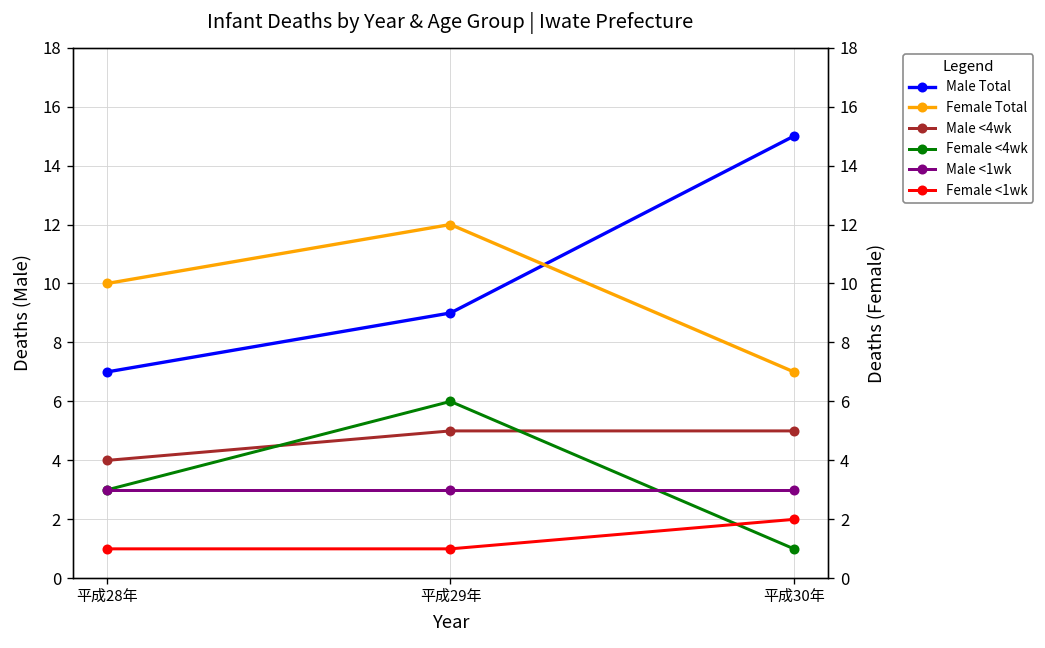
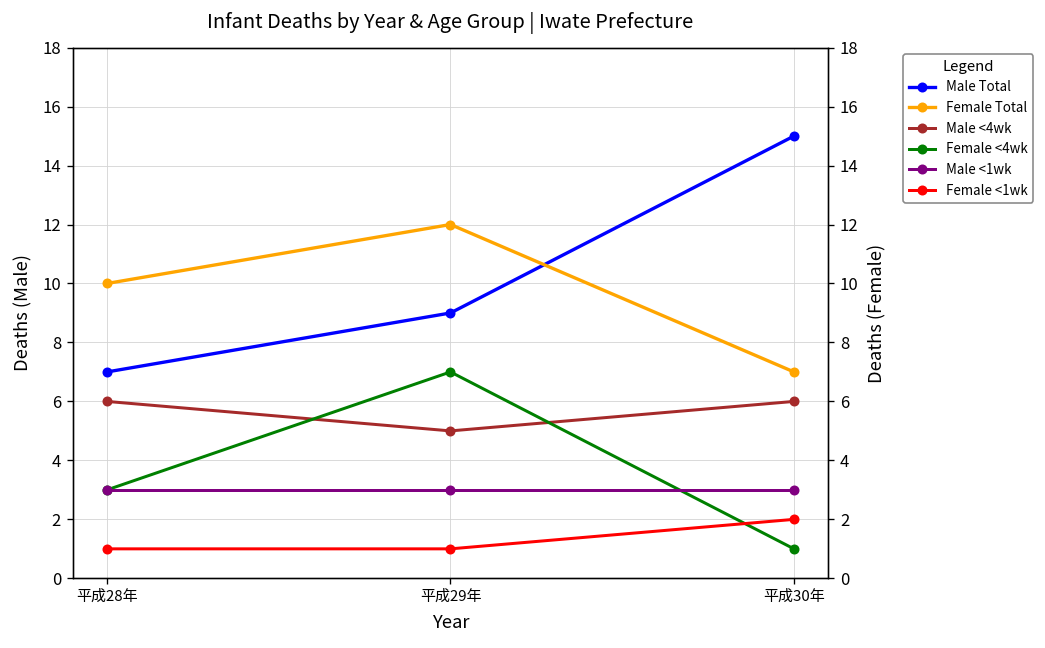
Male <4wk, 平成28年: 4 -> 6
Female <4wk, 平成29年: 6 -> 7
Male <4wk, 平成30年: 5 -> 6
